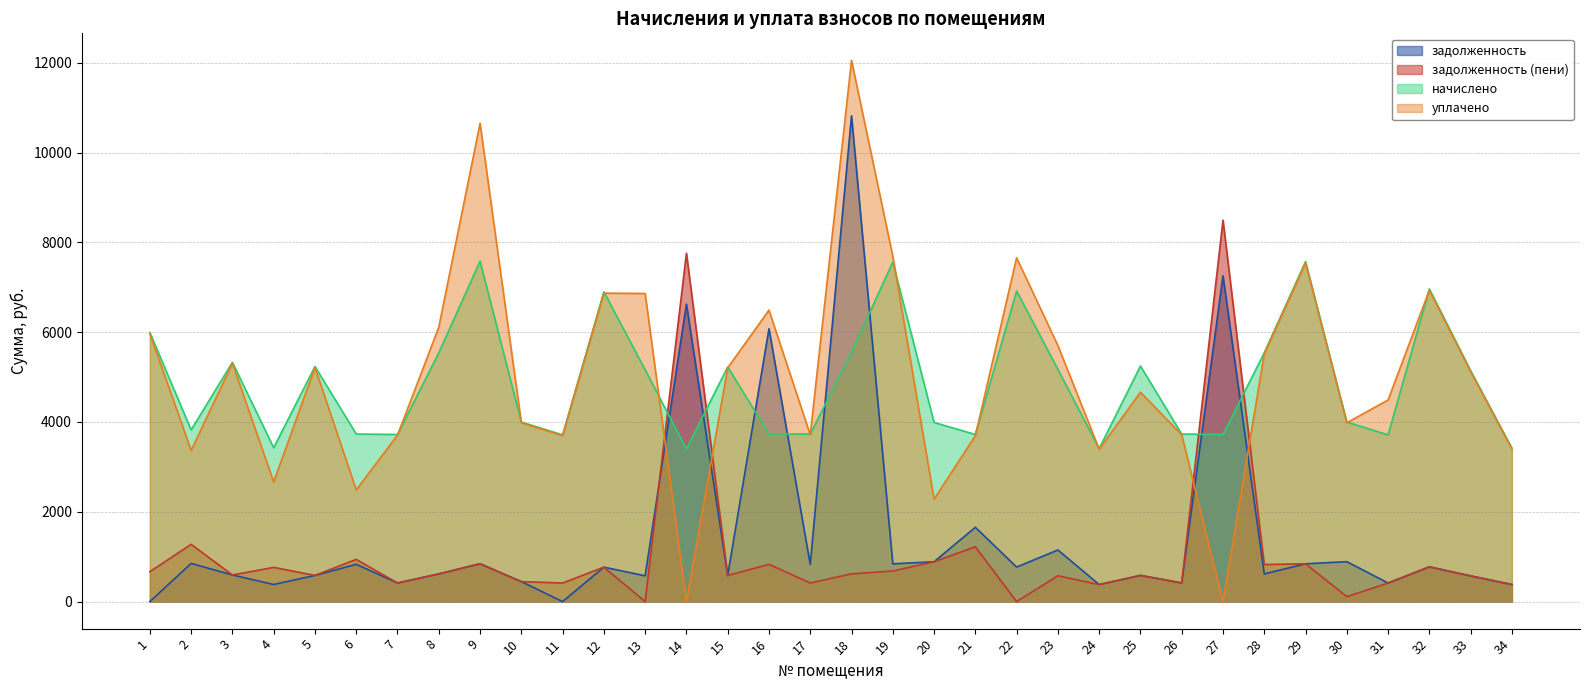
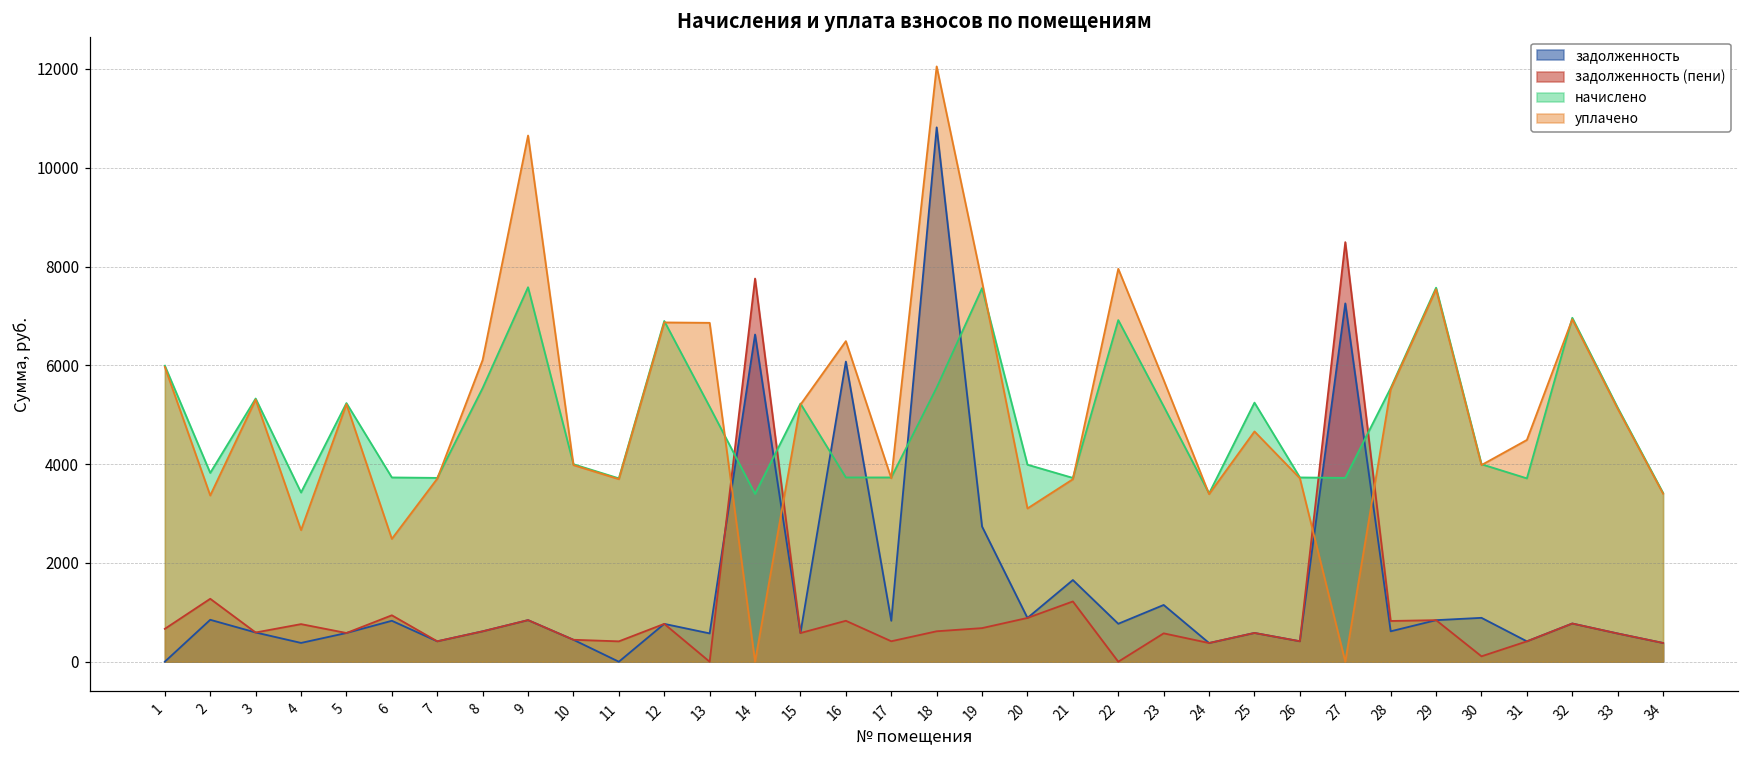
задолженность, 19: 800 -> 2700
уплачено, 20: 2300 -> 3100
уплачено, 22: 7700 -> 8000
